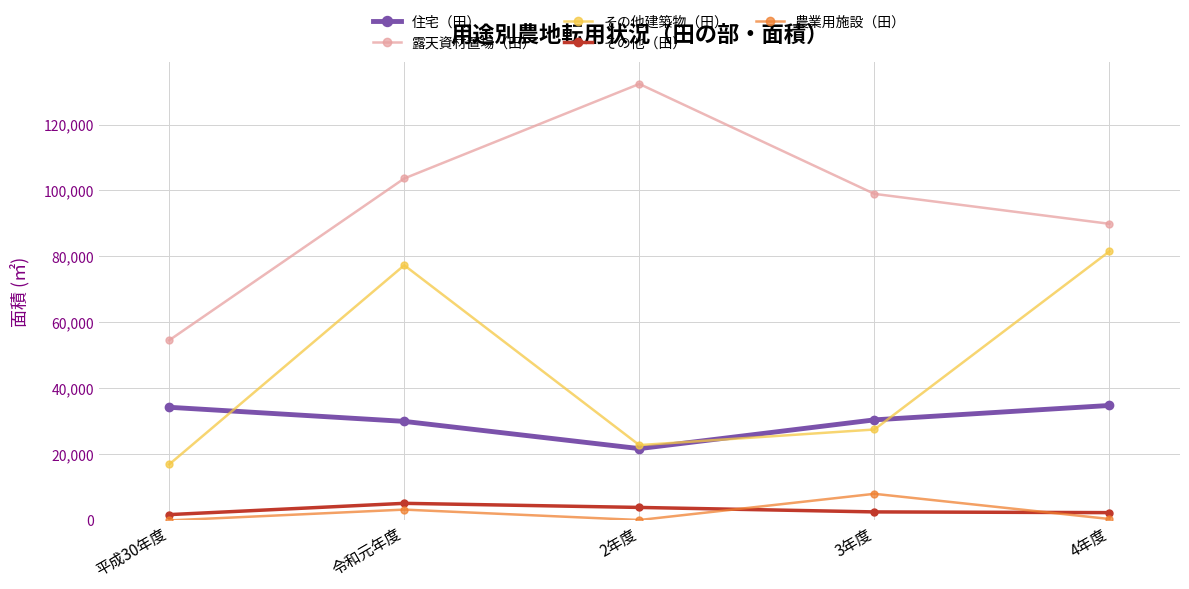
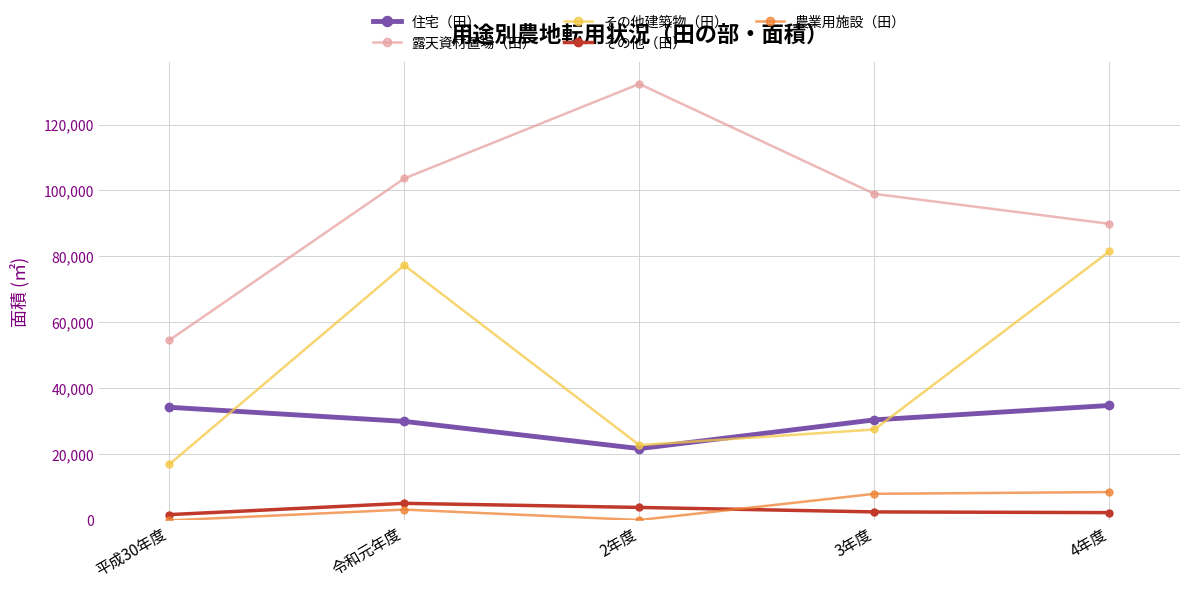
農業用施設（田）, 4年度: 0 -> 9,000
